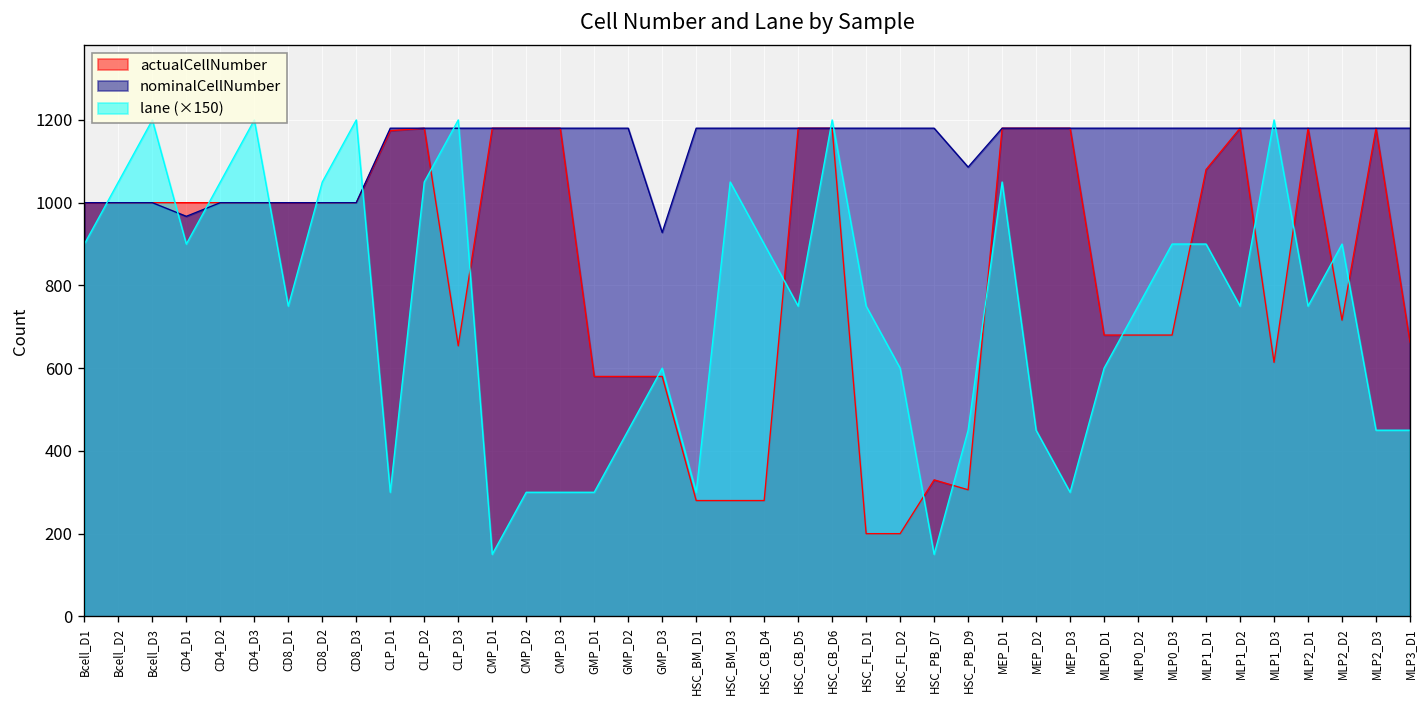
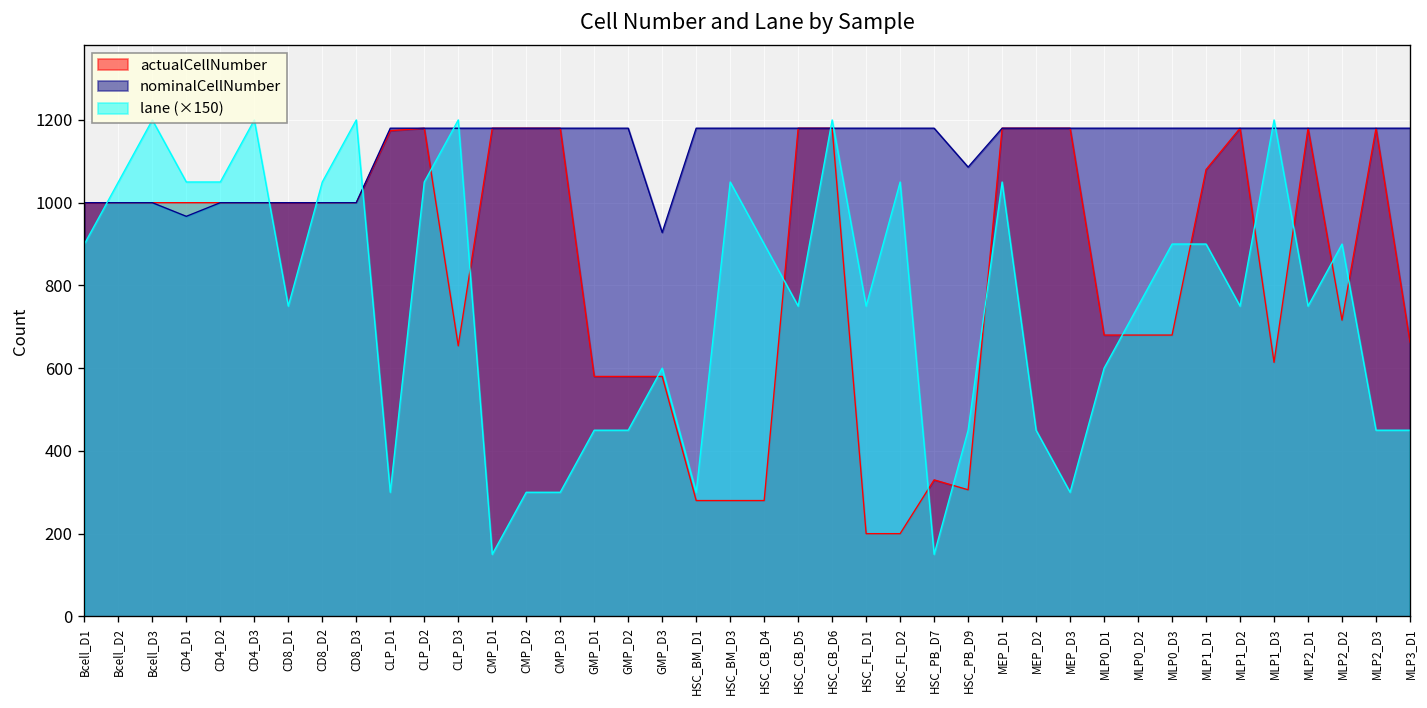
lane (×150), CD4_D1: 900 -> 1050
lane (×150), GMP_D1: 300 -> 450
lane (×150), HSC_FL_D2: 600 -> 1050
